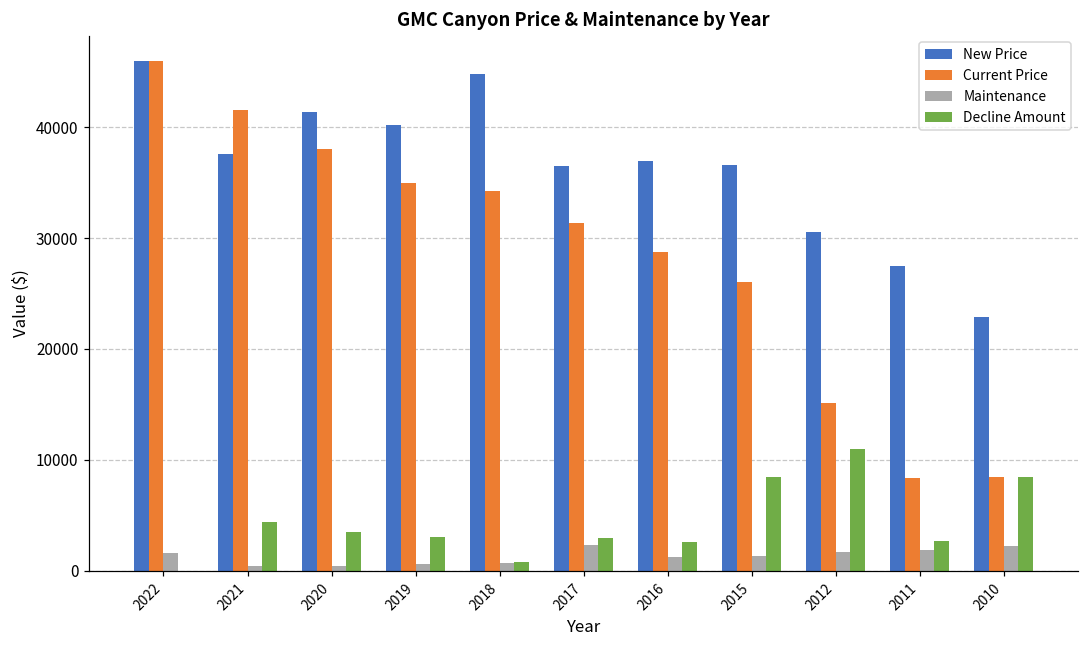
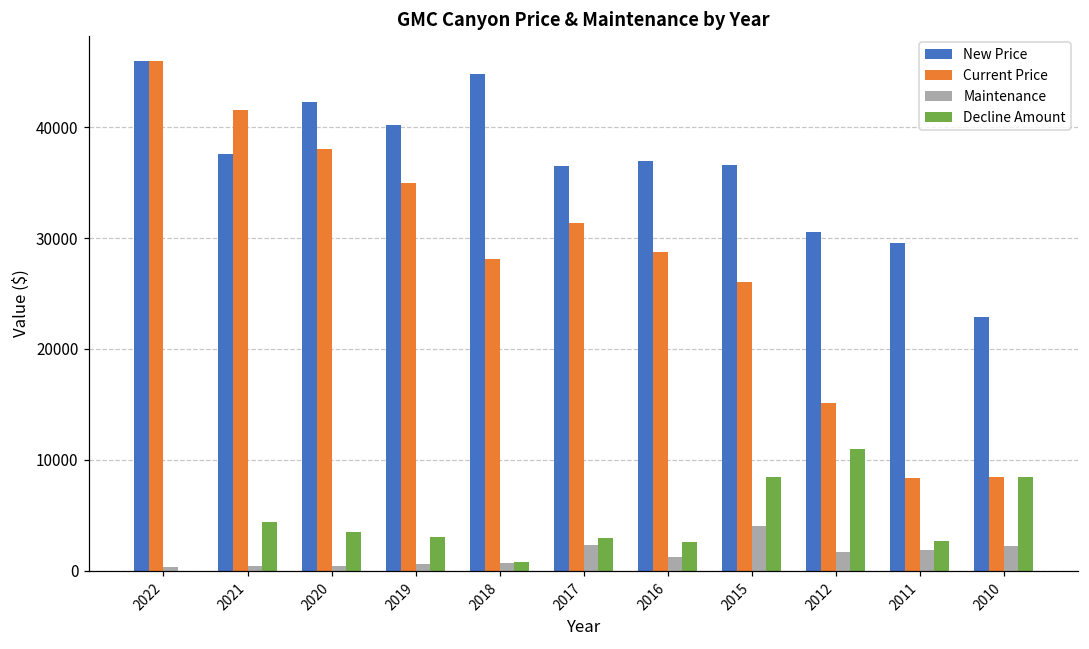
Maintenance, 2022: 1600 -> 300
New Price, 2020: 41400 -> 42300
Current Price, 2018: 34200 -> 28100
Maintenance, 2015: 1300 -> 4000
New Price, 2011: 27500 -> 29500
